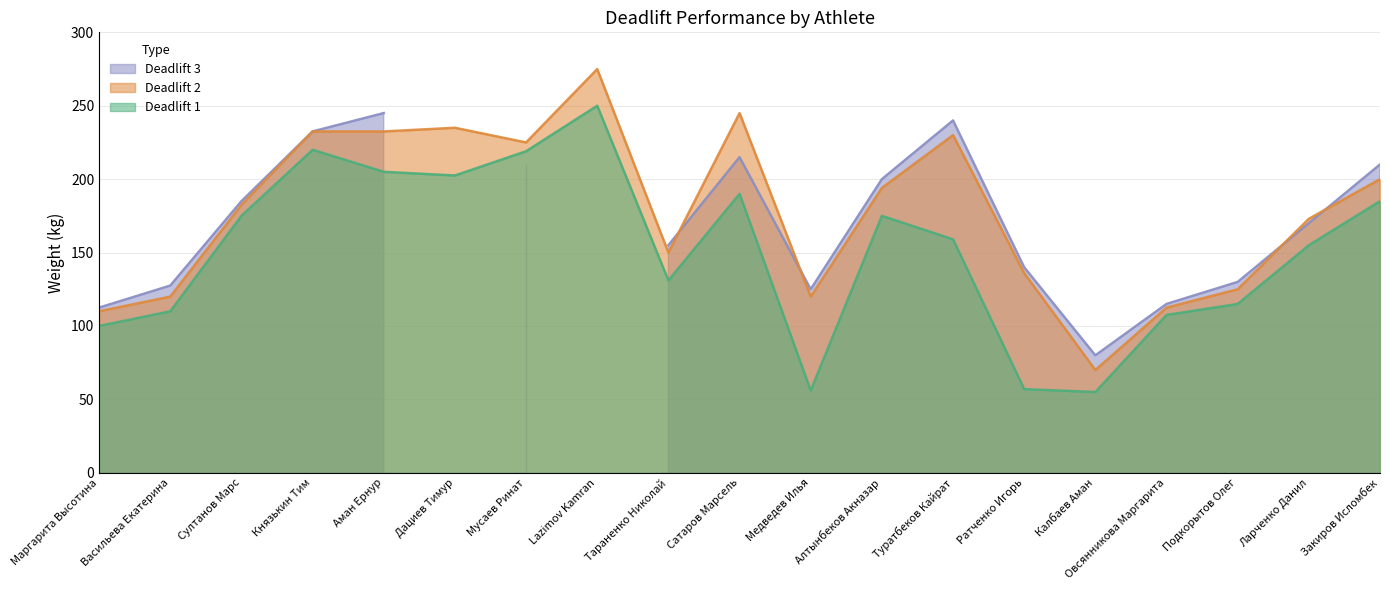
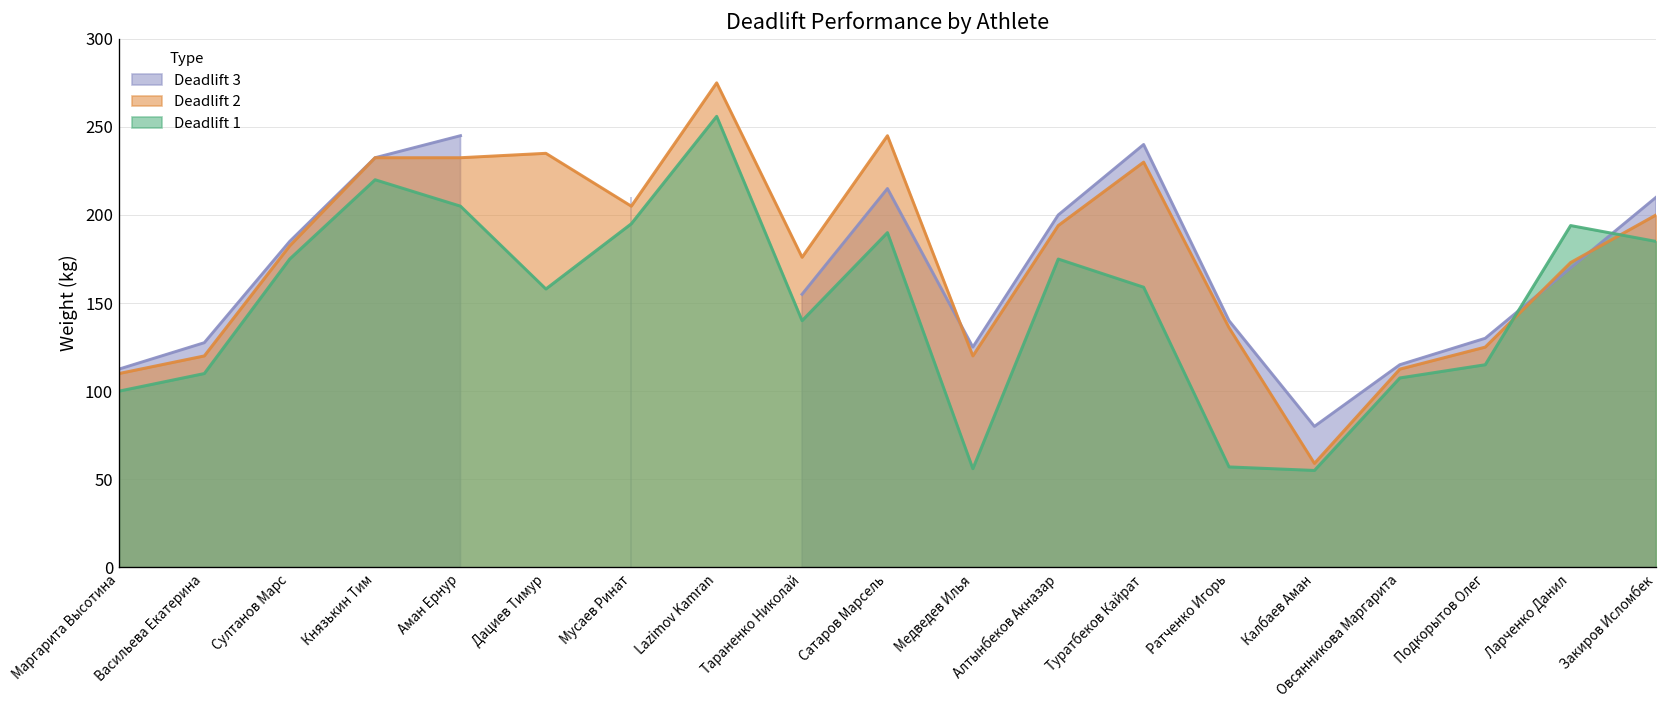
Deadlift 1, Дациев Тимур: 203 -> 158
Deadlift 2, Мусаев Ринат: 225 -> 205
Deadlift 1, Мусаев Ринат: 219 -> 195
Deadlift 1, Lazimov Kamran: 250 -> 256
Deadlift 2, Тараненко Николай: 150 -> 176
Deadlift 1, Тараненко Николай: 131 -> 140
Deadlift 2, Калбаев Аман: 70 -> 59
Deadlift 1, Ларченко Данил: 155 -> 194
